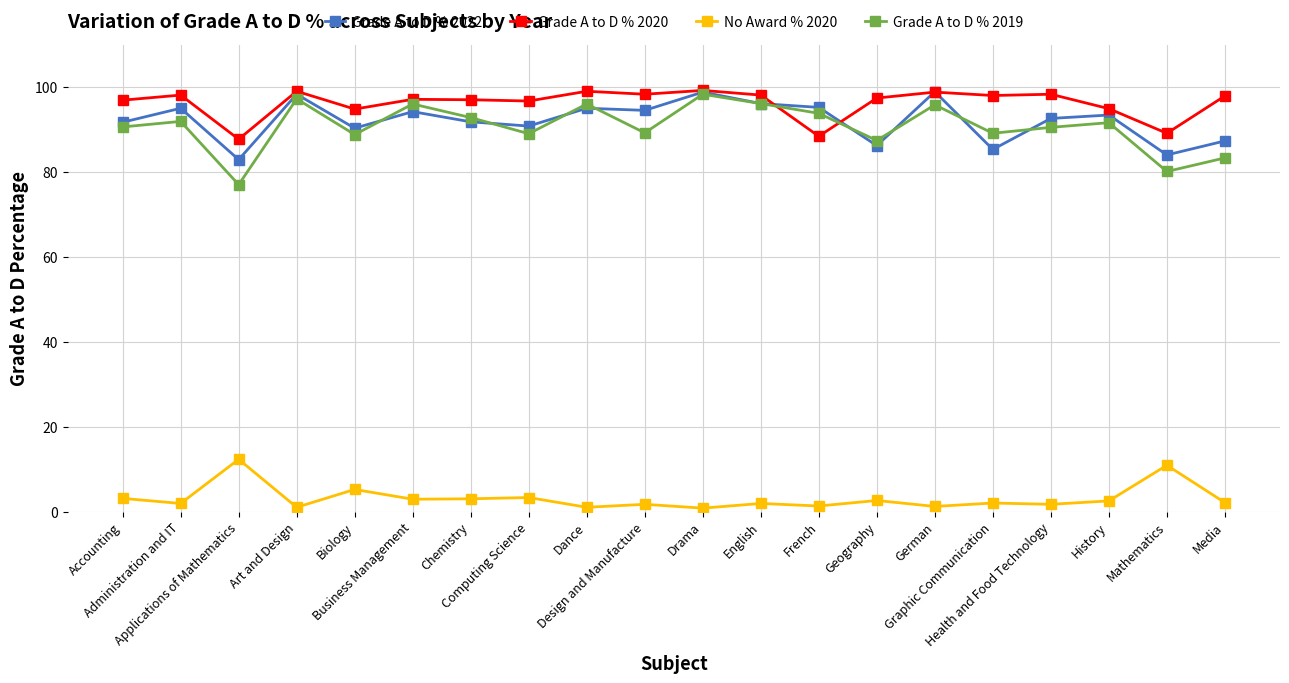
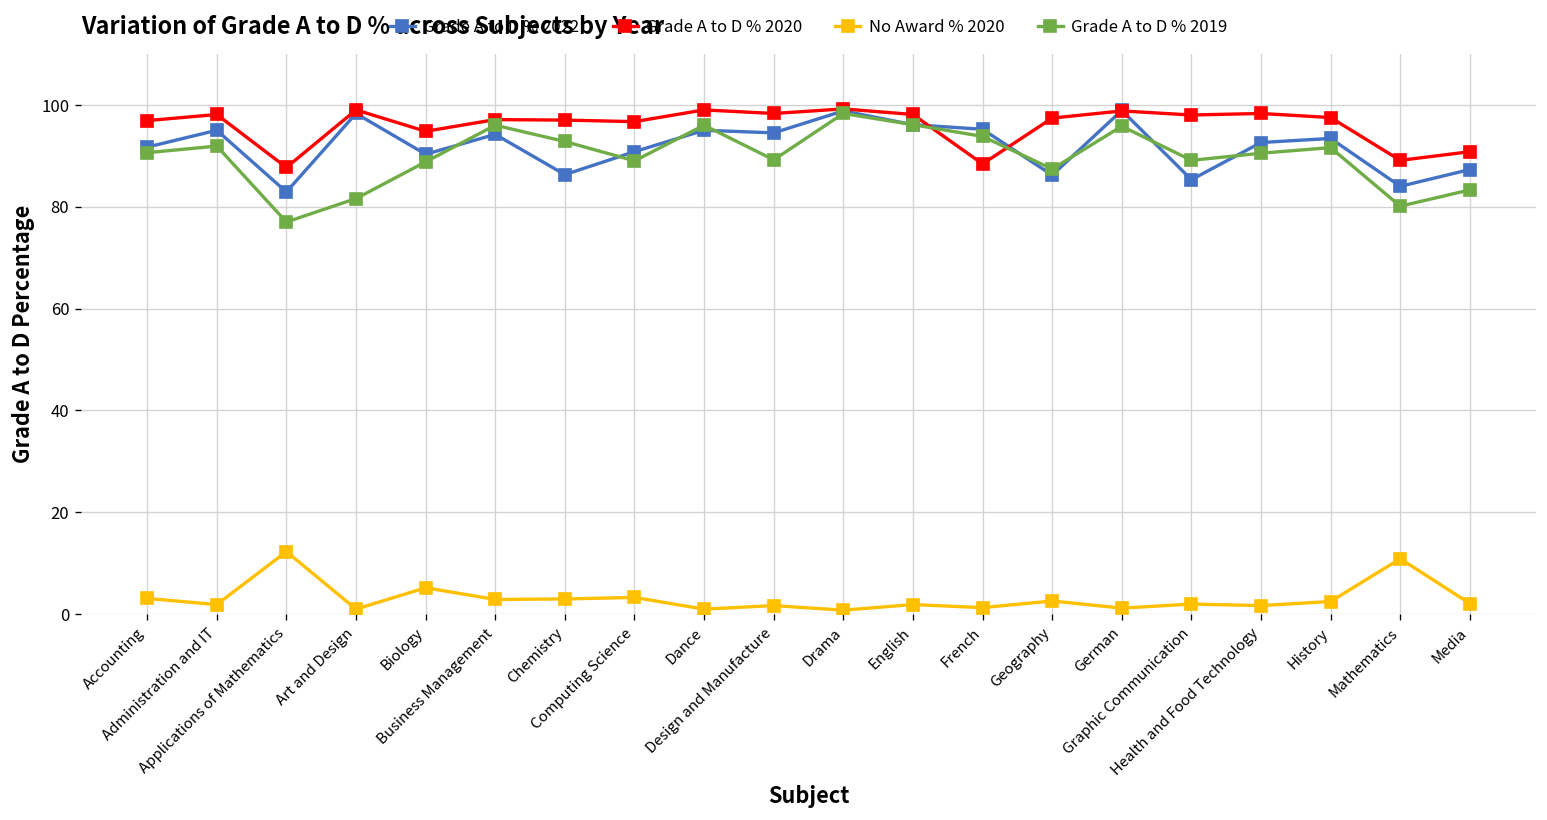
Grade A to D % 2019, Art and Design: 97 -> 82
Grade A to D % 2022, Chemistry: 92 -> 86
Grade A to D % 2020, History: 95 -> 98
Grade A to D % 2020, Media: 98 -> 91
